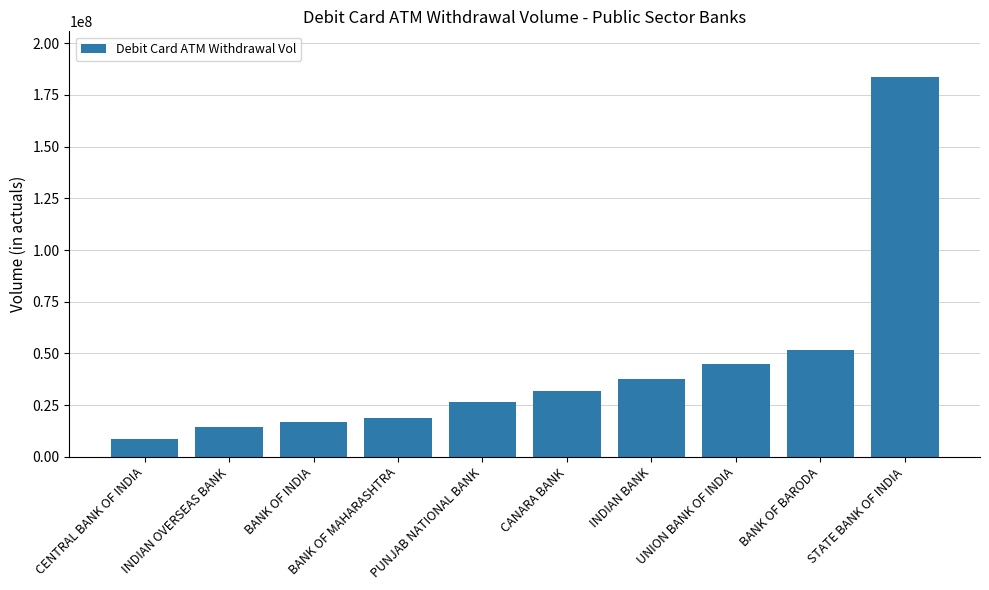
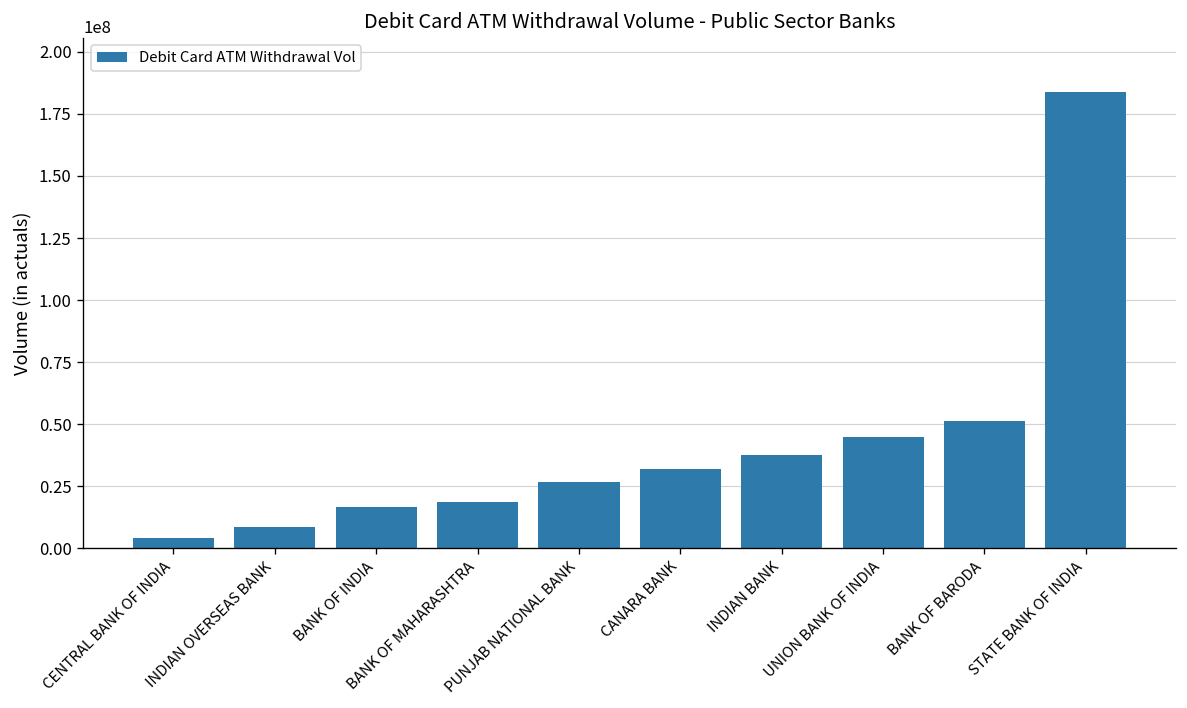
CENTRAL BANK OF INDIA: 8000000 -> 4000000
INDIAN OVERSEAS BANK: 14000000 -> 8000000
